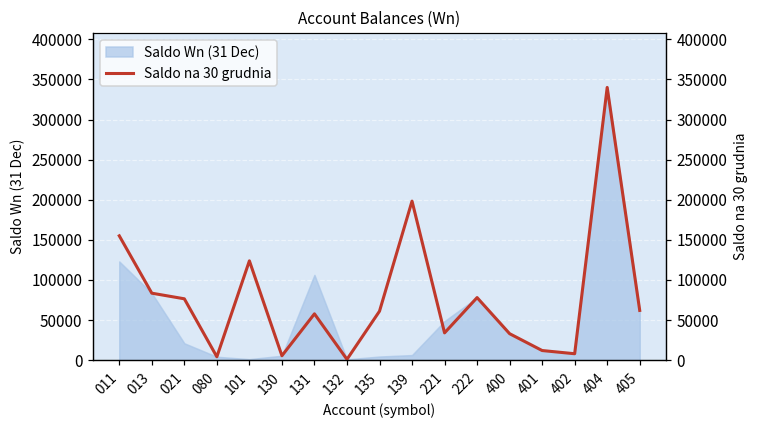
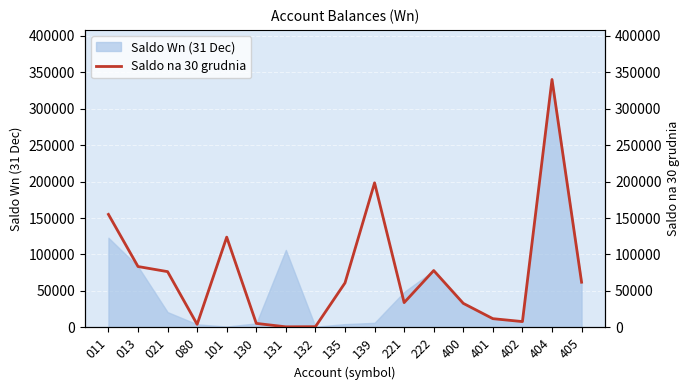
Saldo na 30 grudnia, 131: 60000 -> 0
